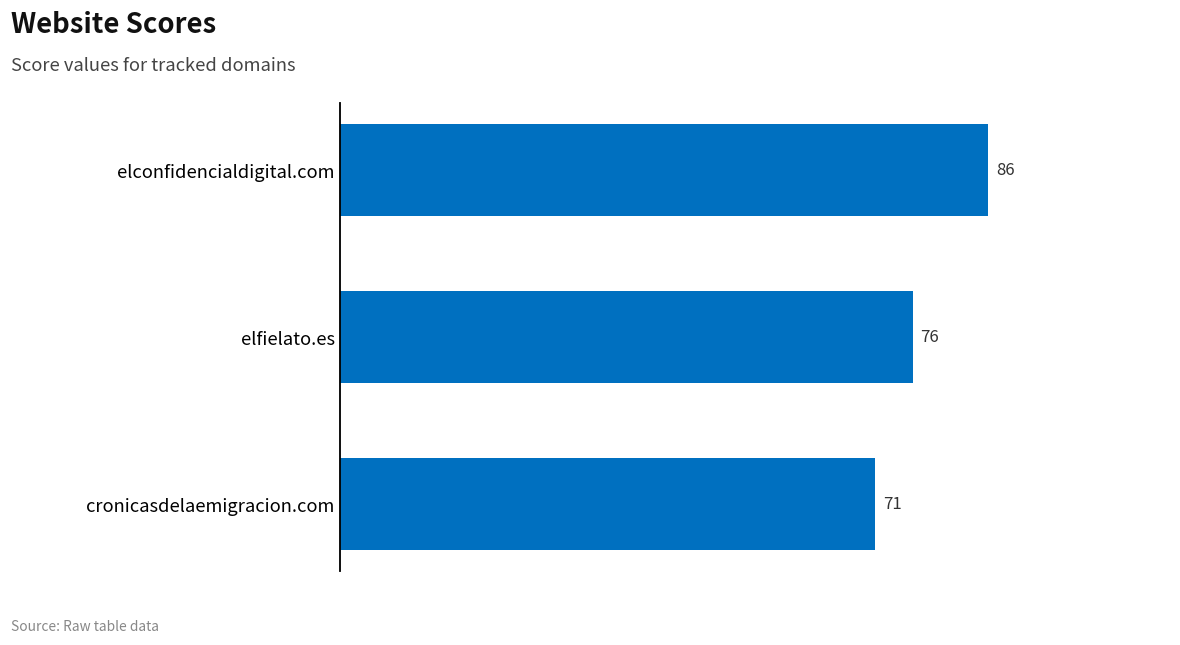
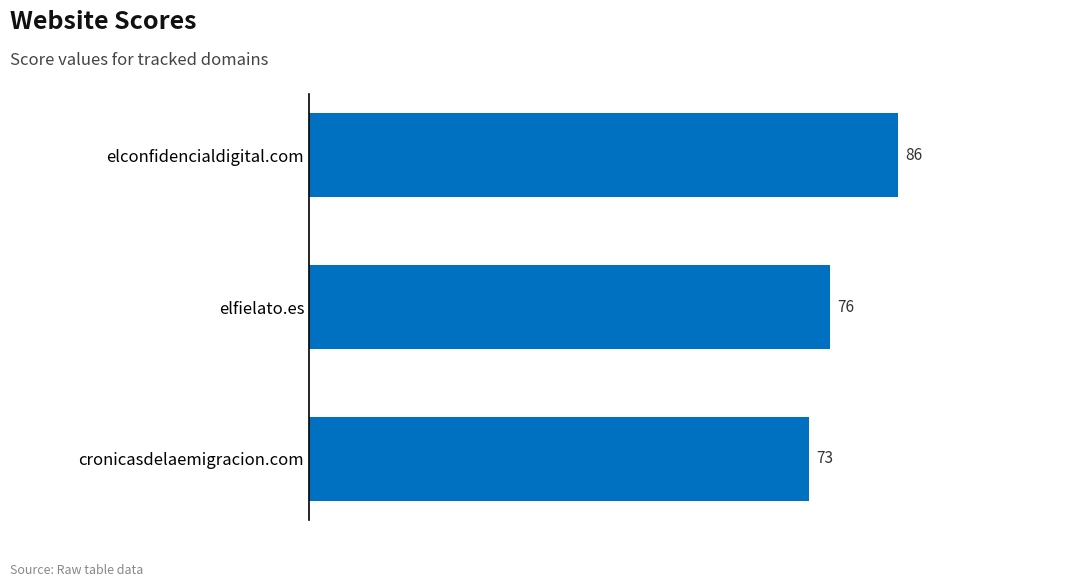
cronicasdelaemigracion.com: 71 -> 73
